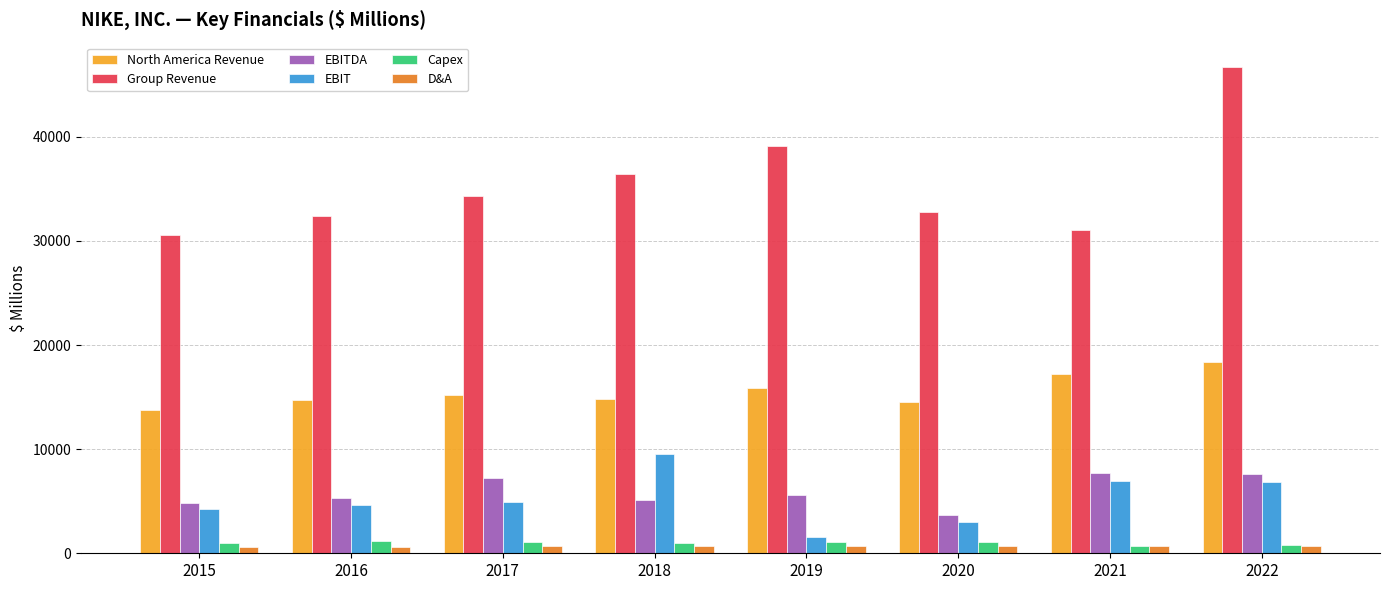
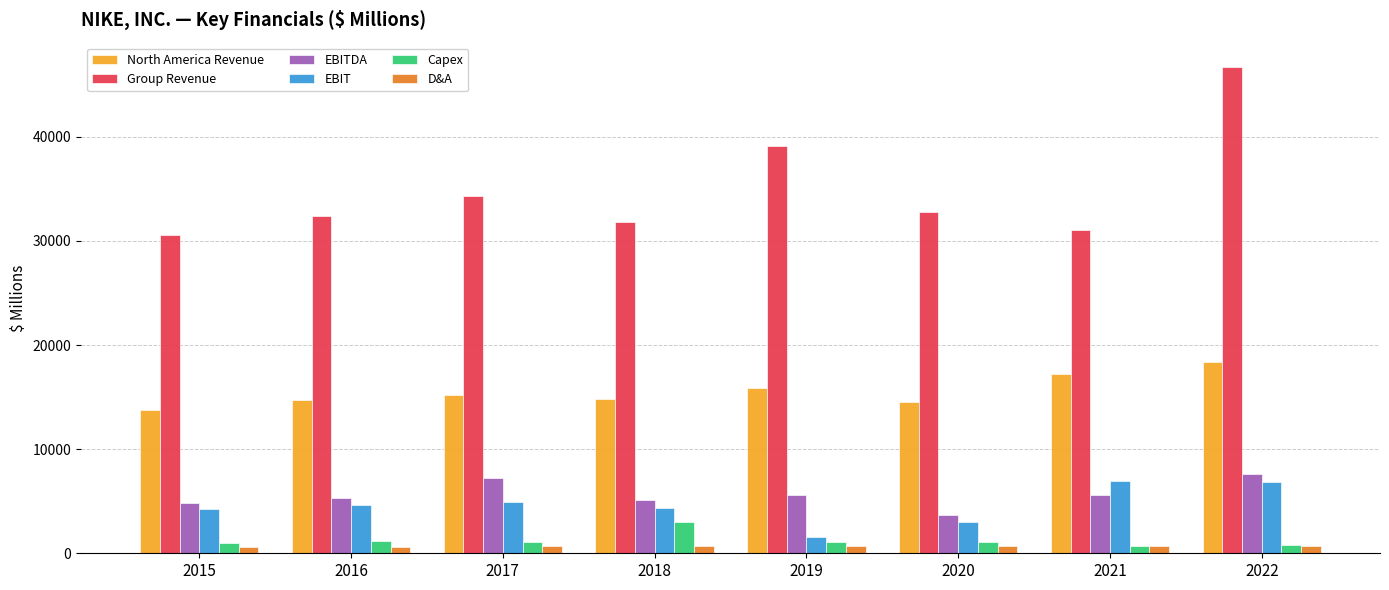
Group Revenue, 2018: 36400 -> 31800
EBIT, 2018: 9500 -> 4400
Capex, 2018: 1000 -> 3000
EBITDA, 2021: 7700 -> 5600
